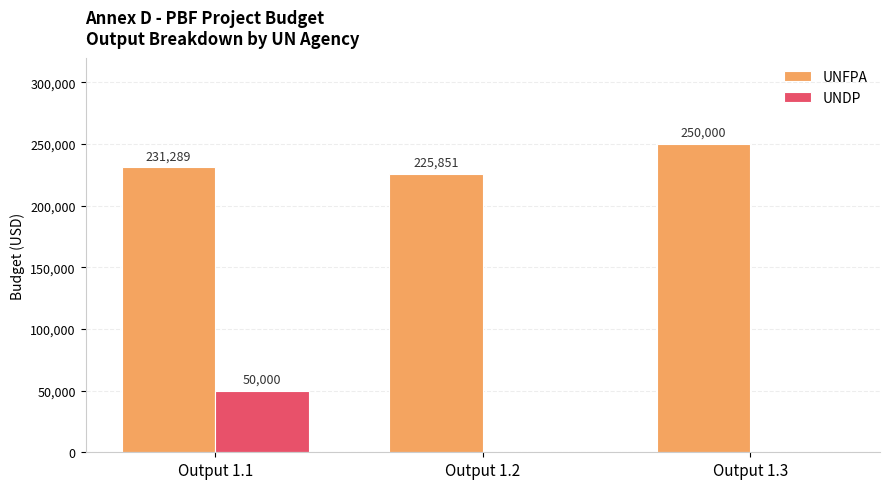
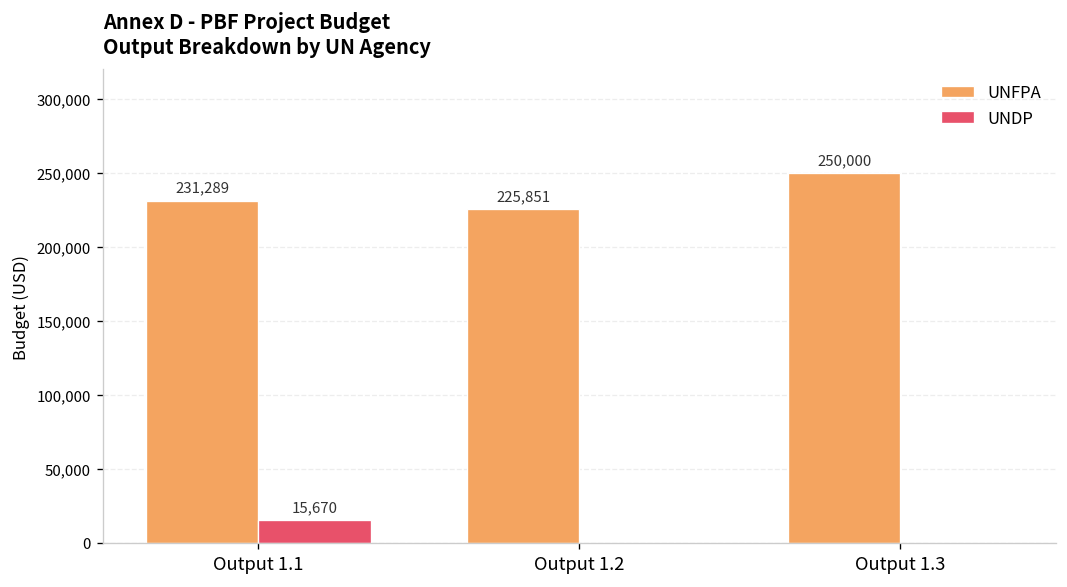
UNDP, Output 1.1: 50,000 -> 15,670
